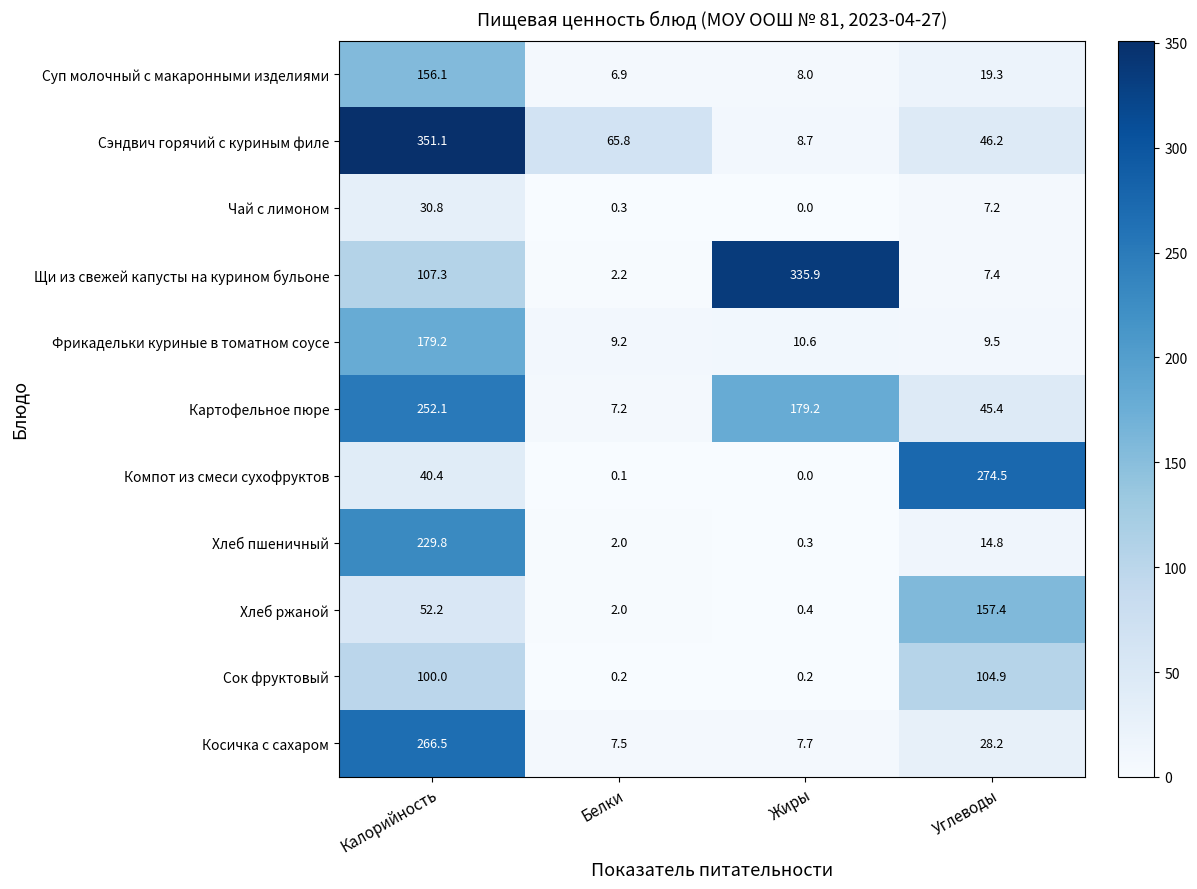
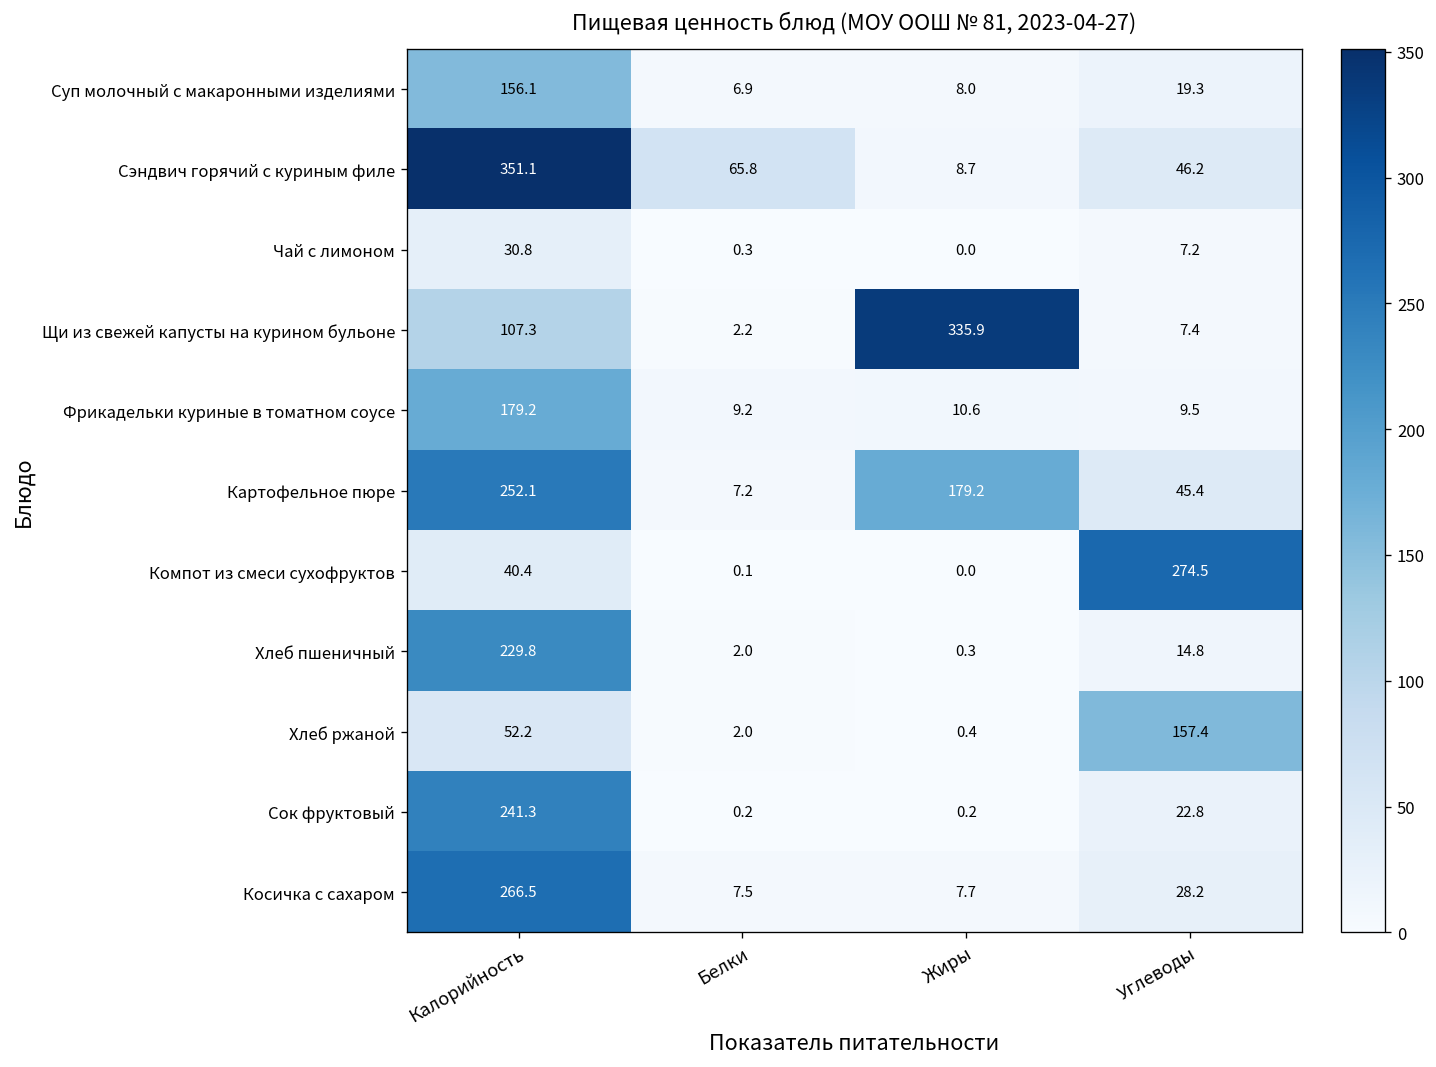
Сок фруктовый, Калорийность: 100.0 -> 241.3
Сок фруктовый, Углеводы: 104.9 -> 22.8
